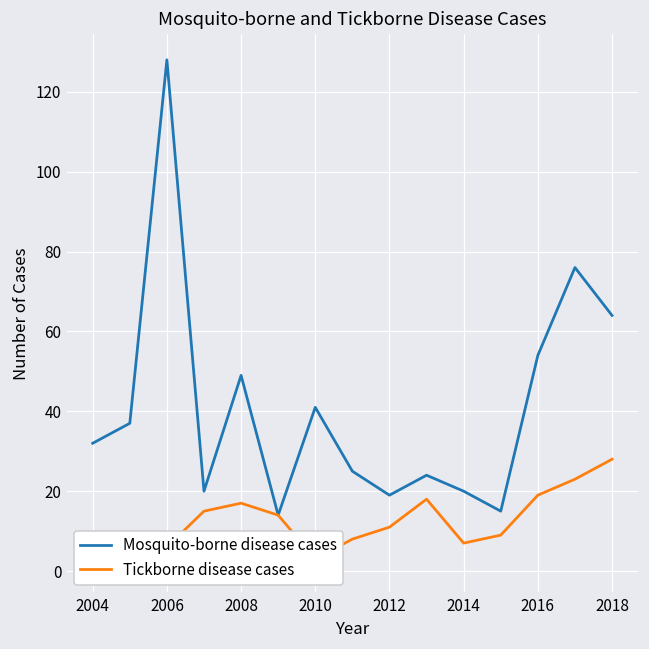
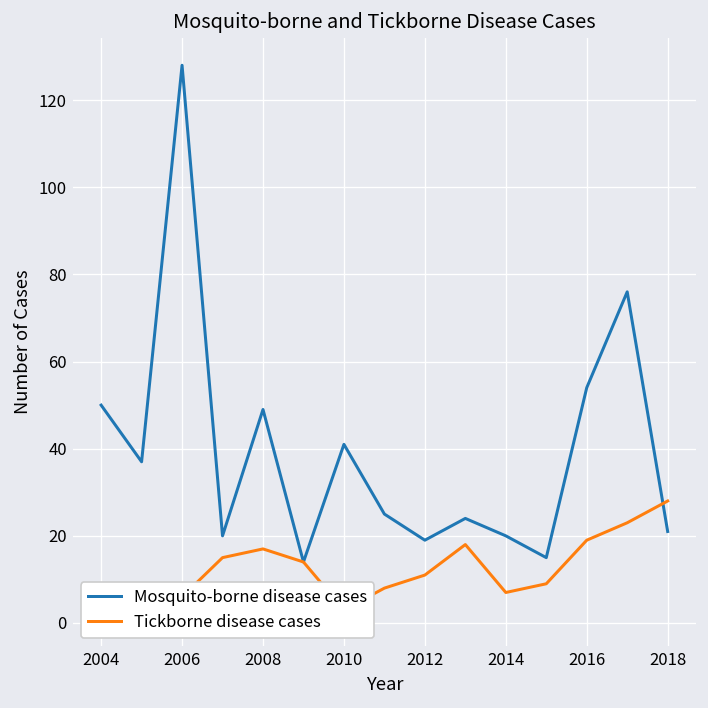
Mosquito-borne disease cases, 2004: 32 -> 50
Mosquito-borne disease cases, 2018: 64 -> 21
